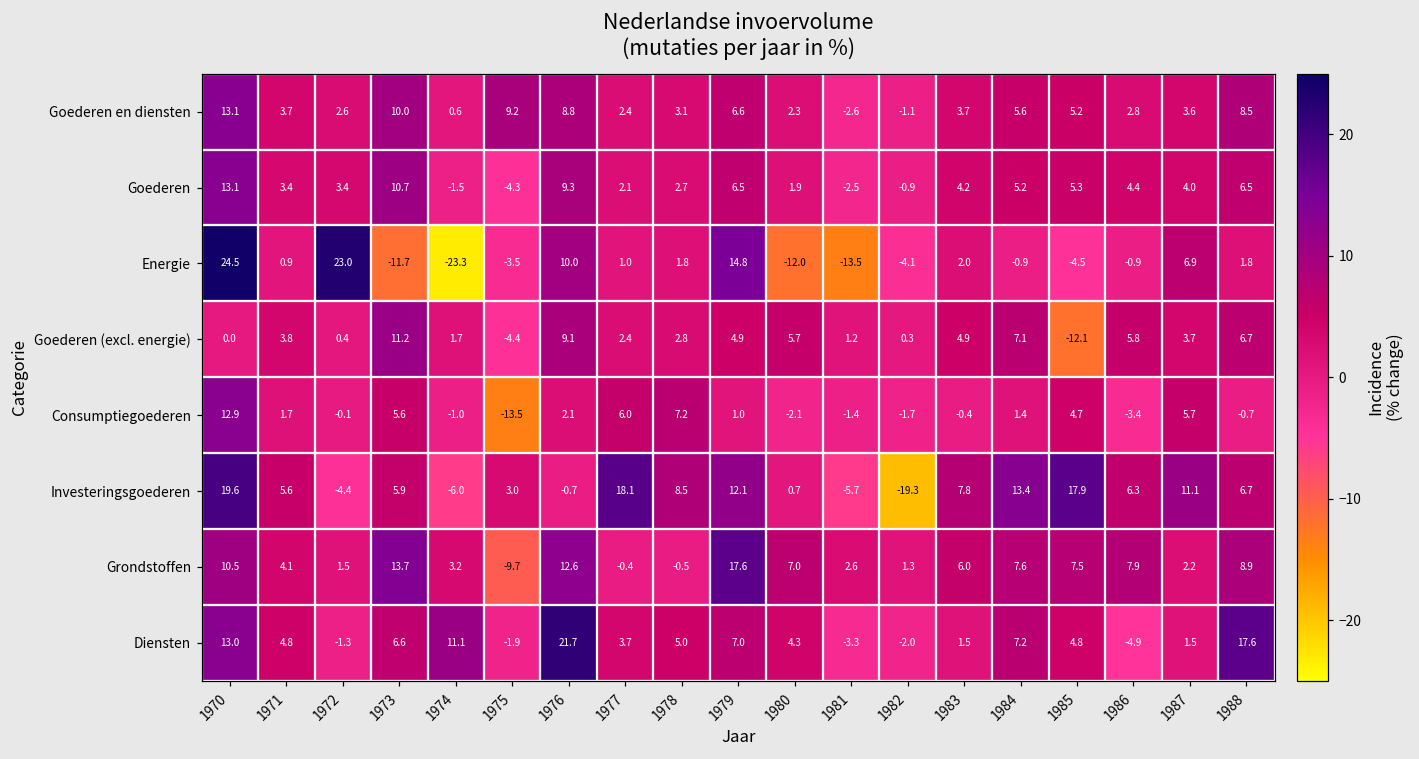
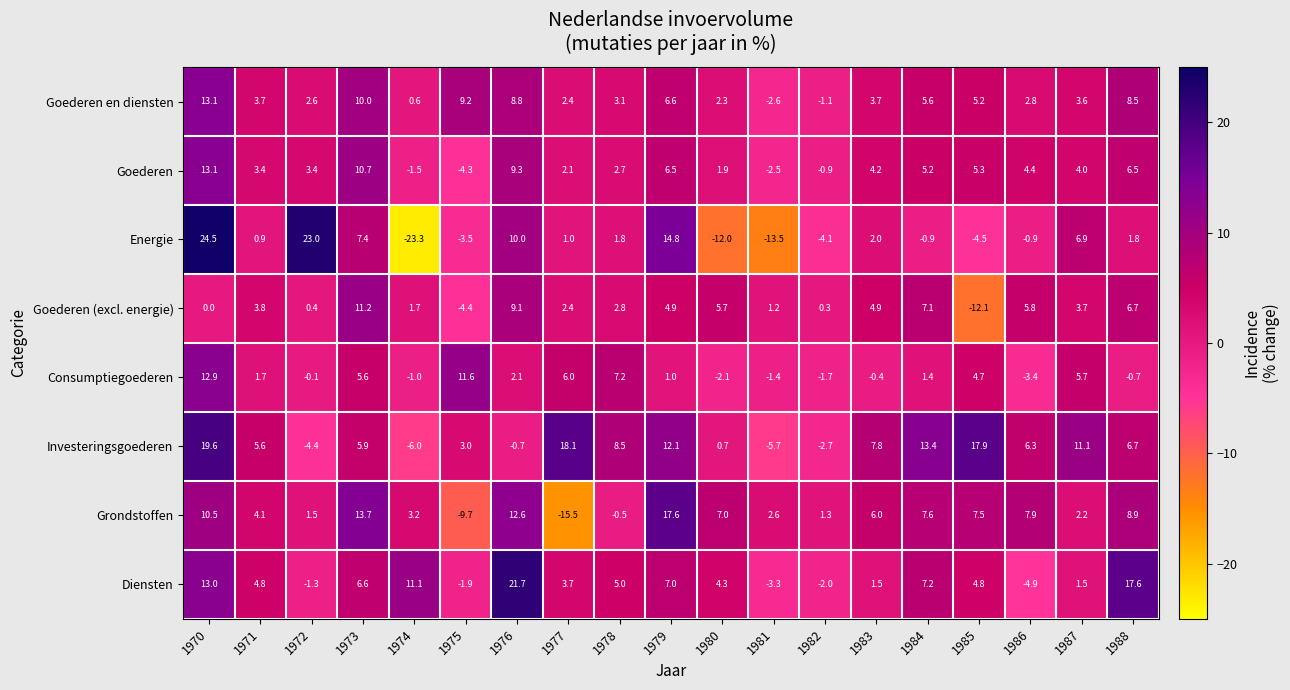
Energie, 1973: -11.7 -> 7.4
Consumptiegoederen, 1975: -13.5 -> 11.6
Investeringsgoederen, 1982: -19.3 -> -2.7
Grondstoffen, 1977: -0.4 -> -15.5
